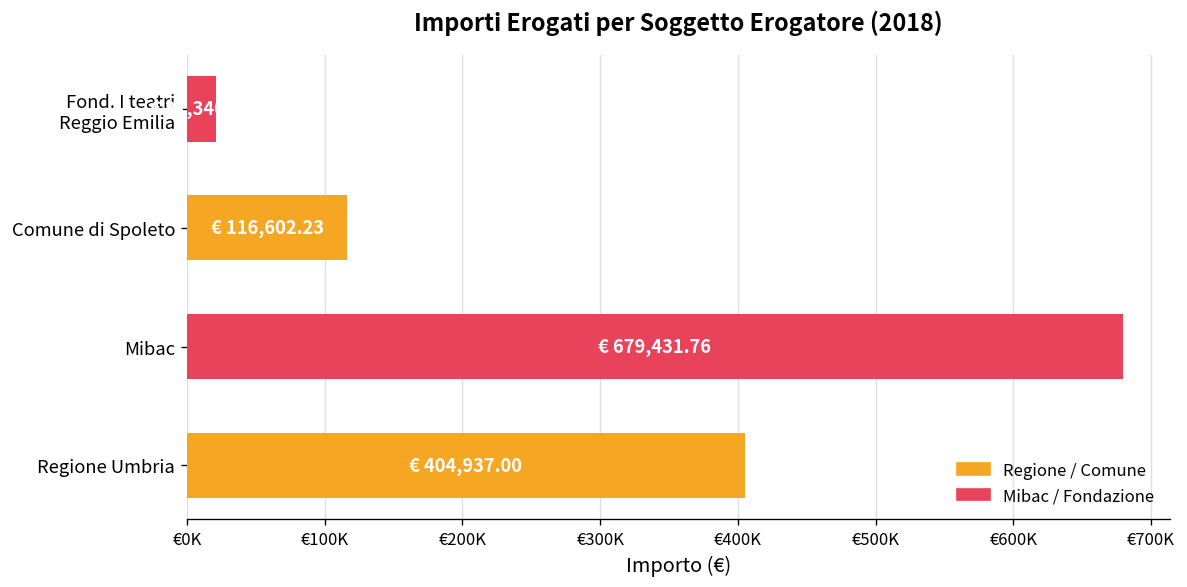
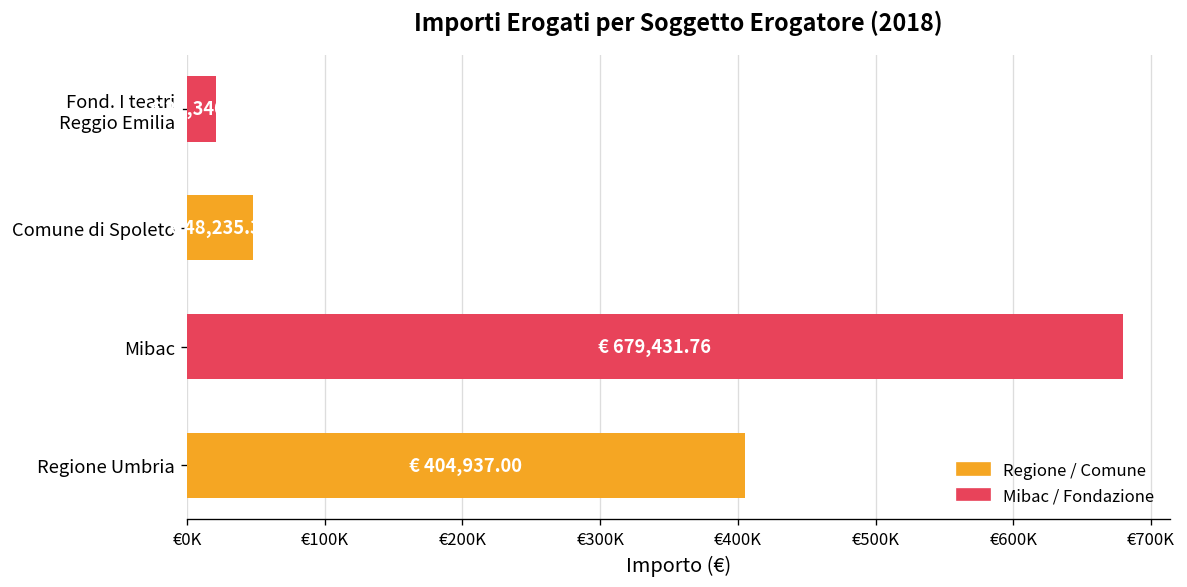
Comune di Spoleto: 116,602.23 -> 48,235.31
